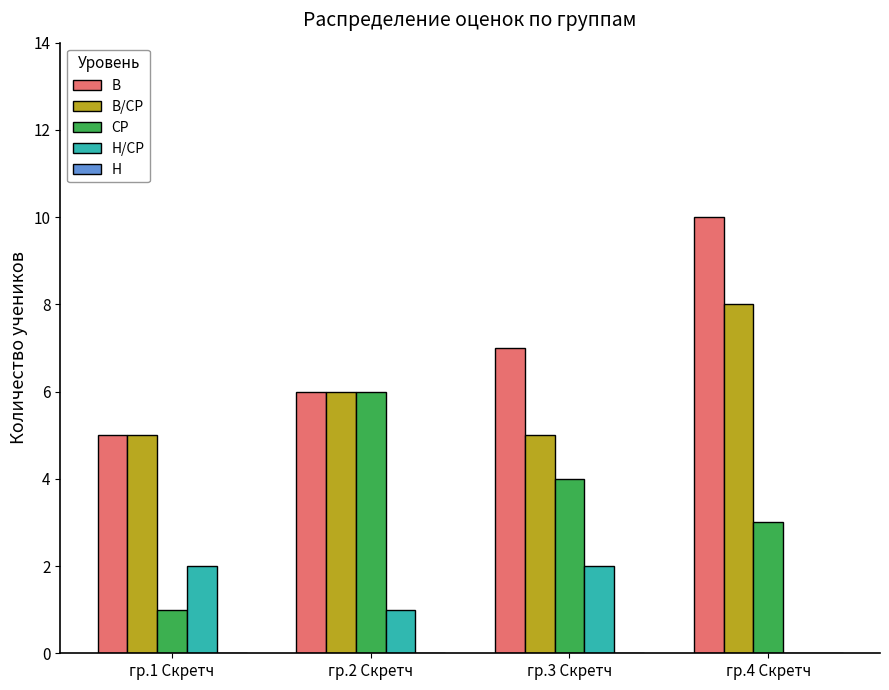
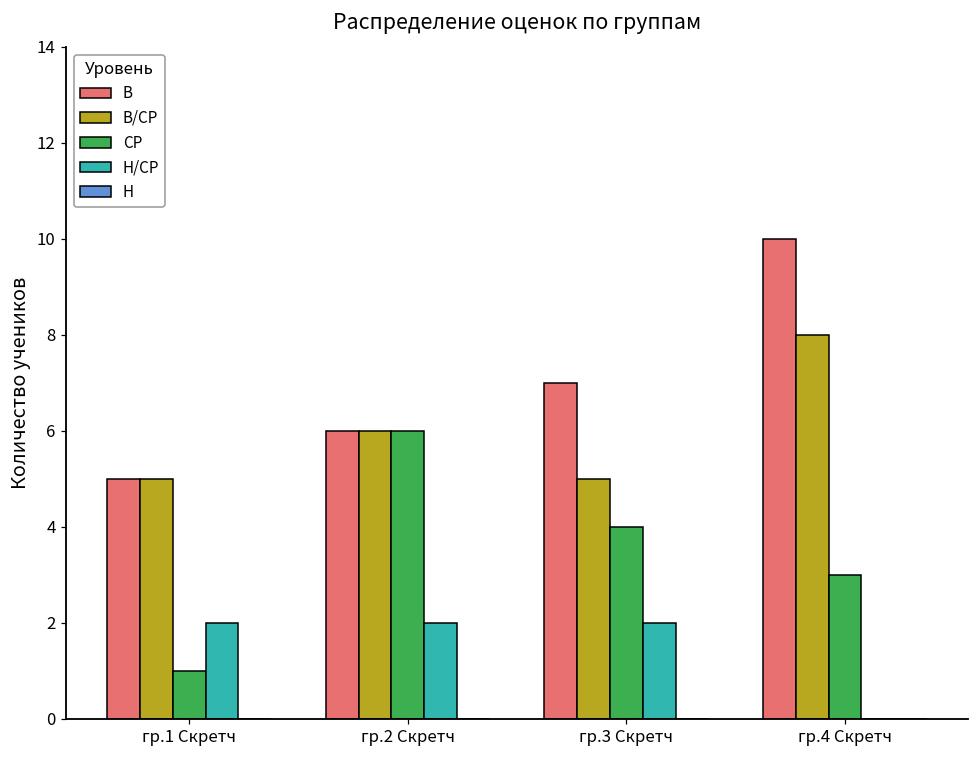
Н/СР, гр.2 Скретч: 1 -> 2
